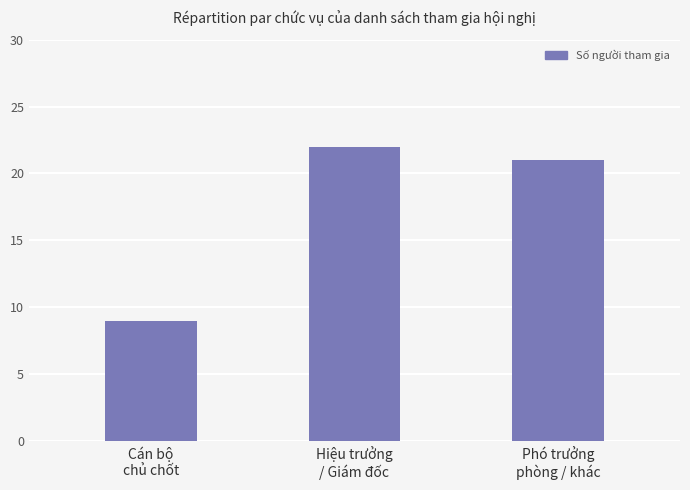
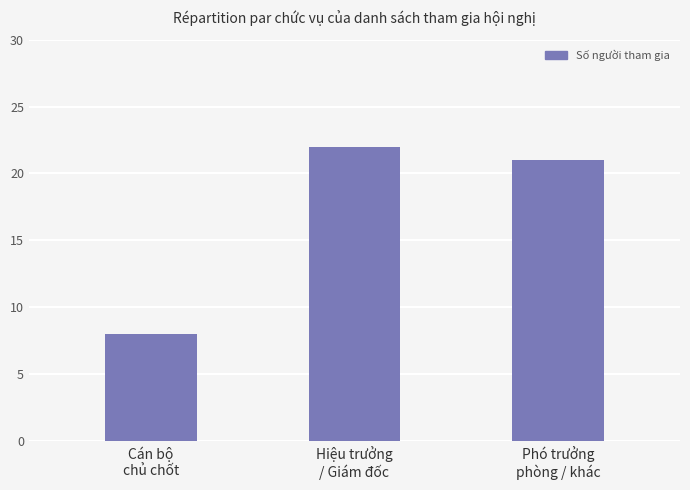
Cán bộ chủ chốt: 9 -> 8
